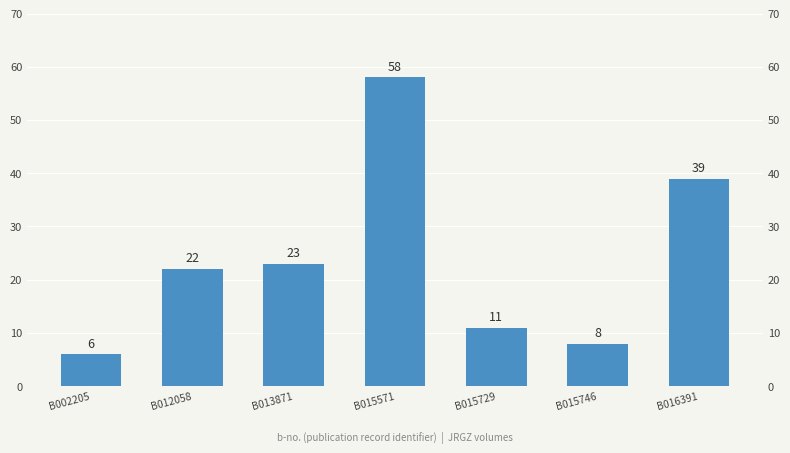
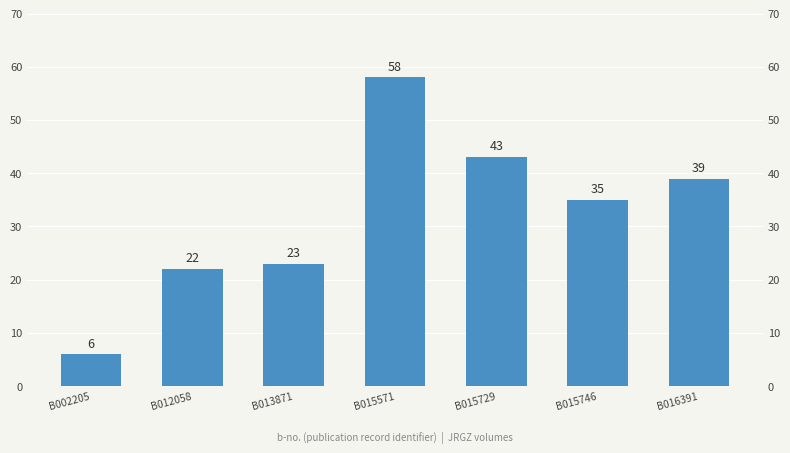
B015729: 11 -> 43
B015746: 8 -> 35
